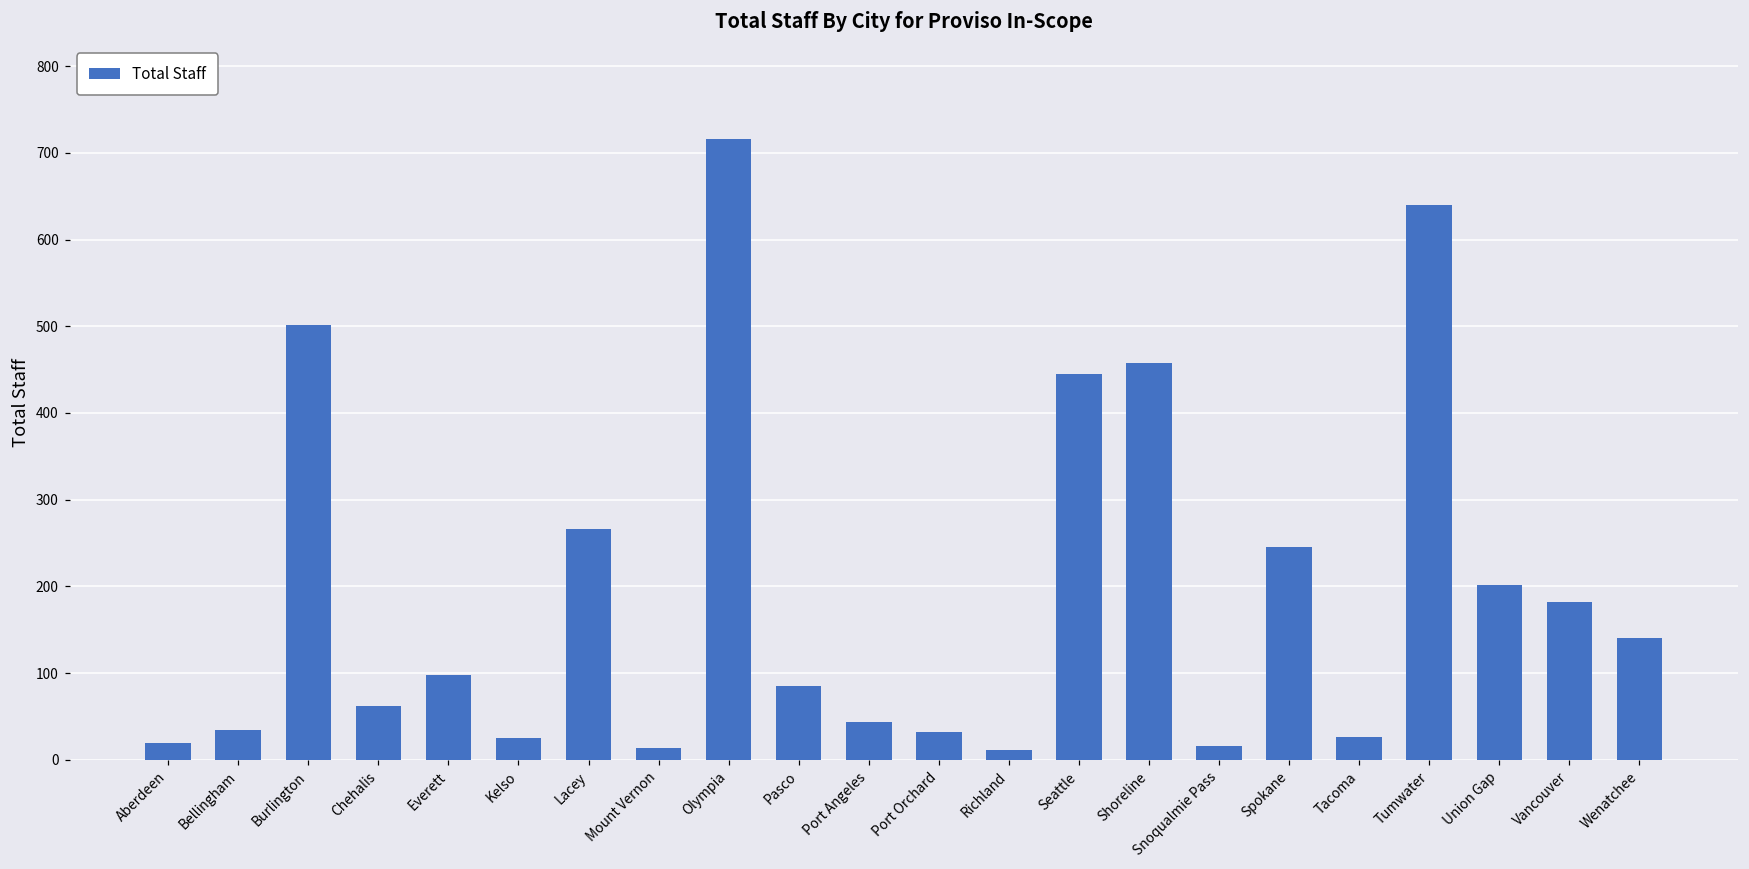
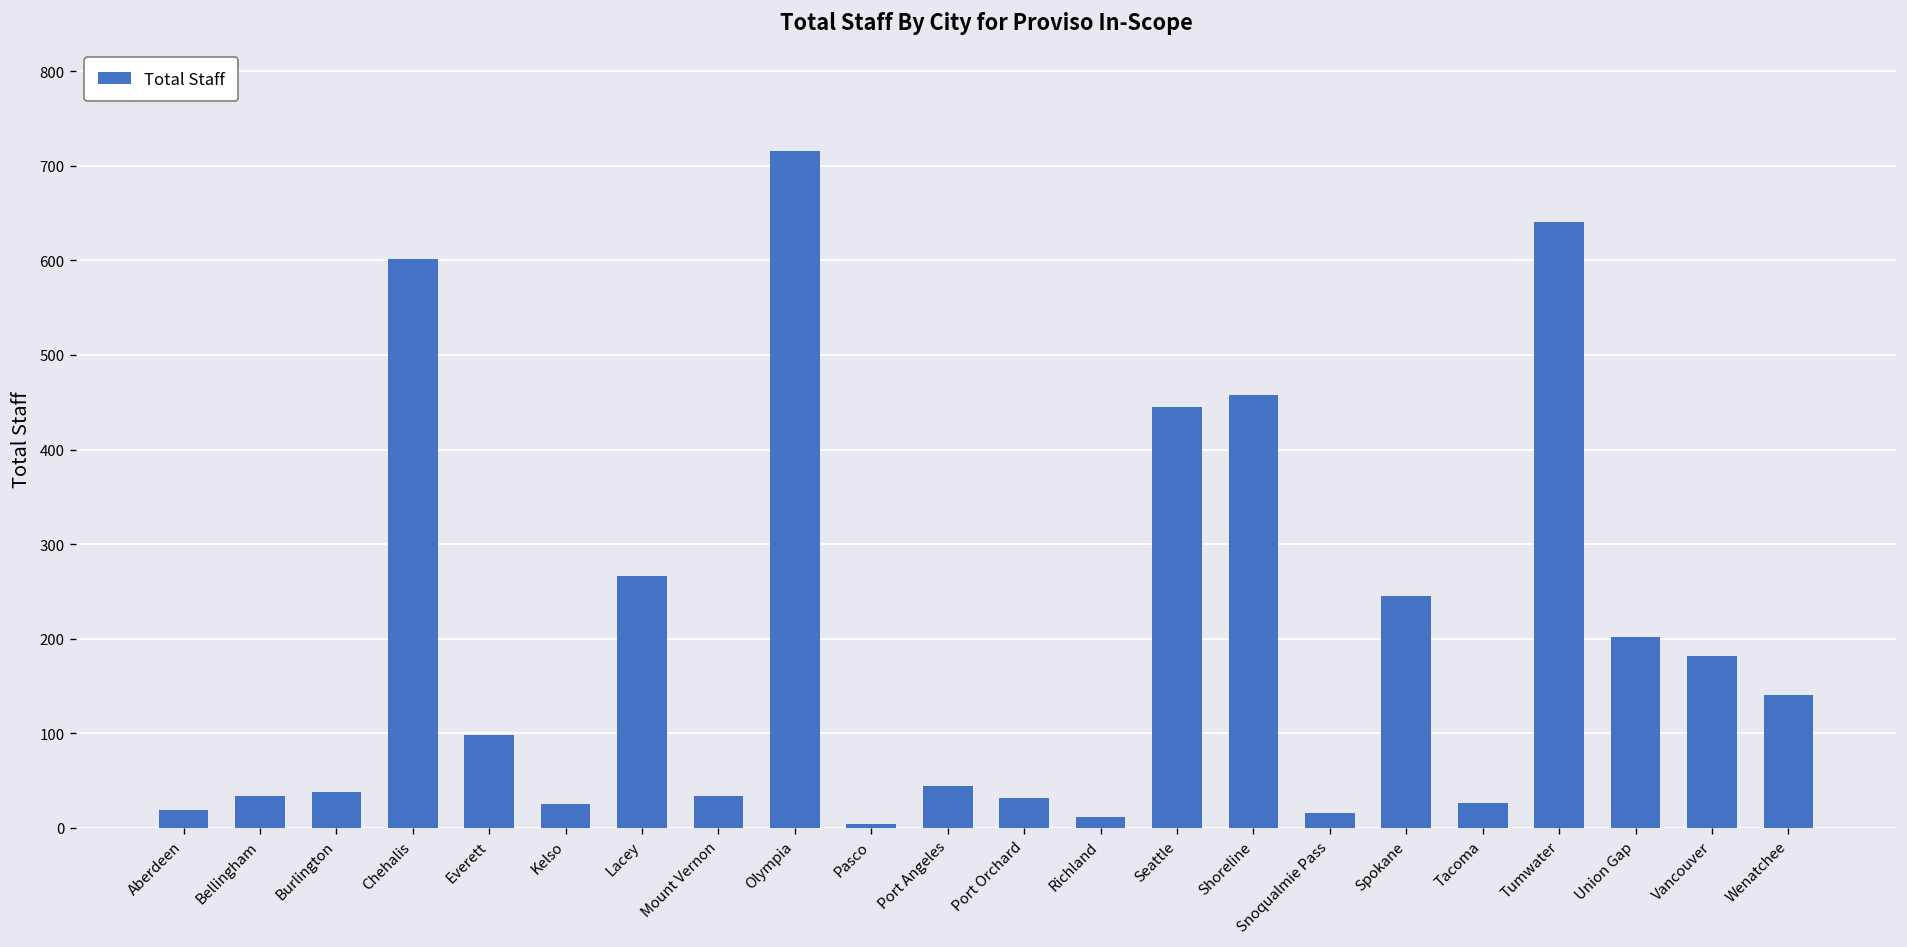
Burlington: 500 -> 40
Chehalis: 60 -> 600
Mount Vernon: 10 -> 30
Pasco: 90 -> 0
